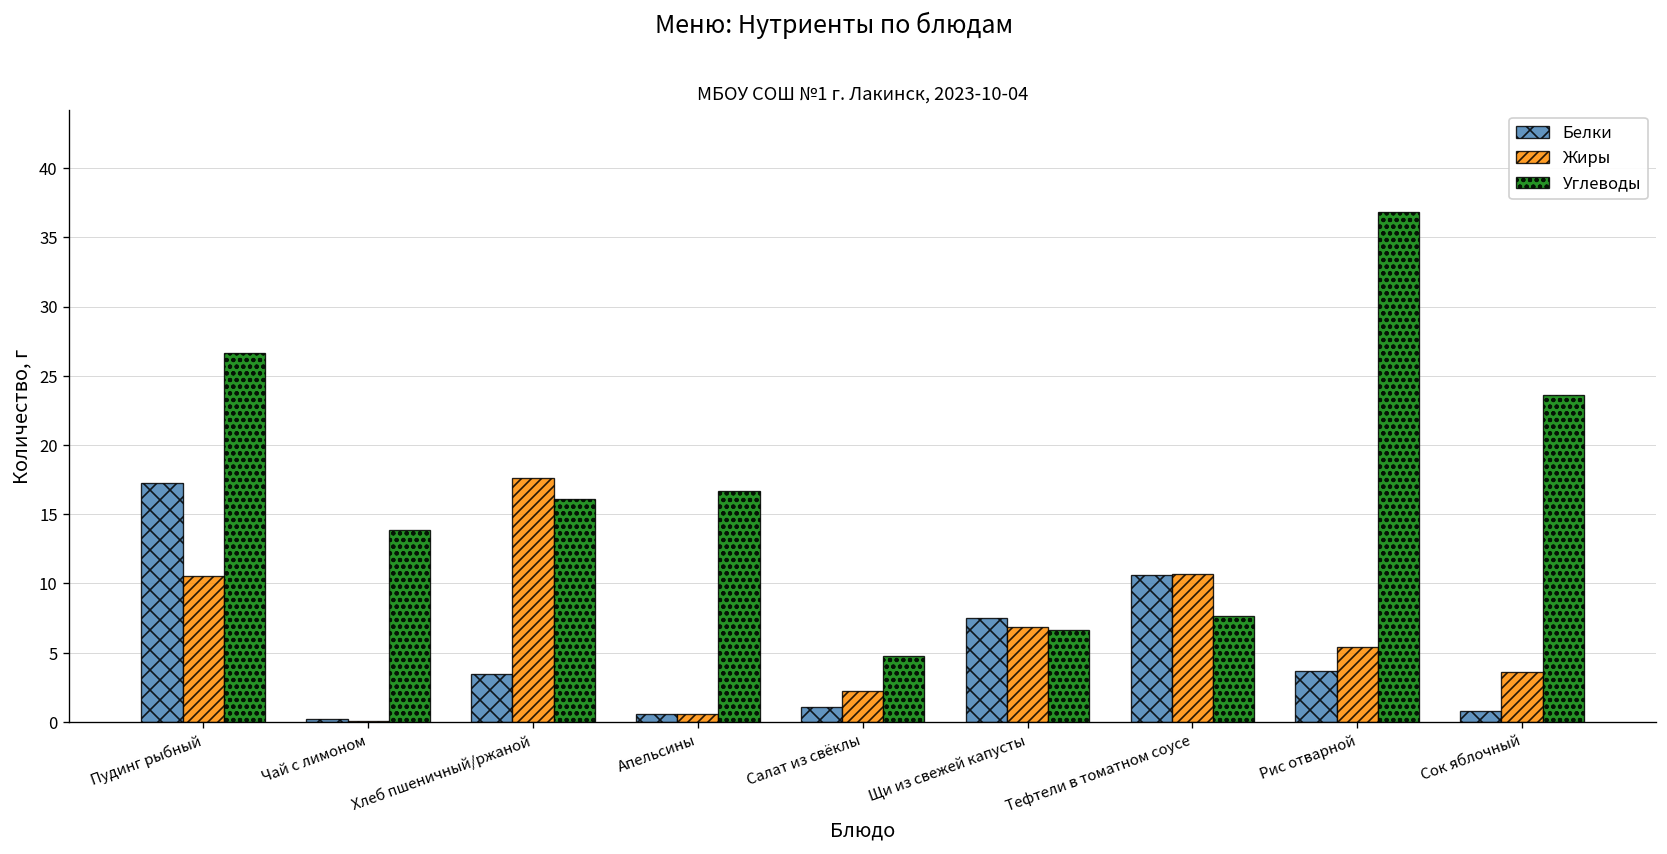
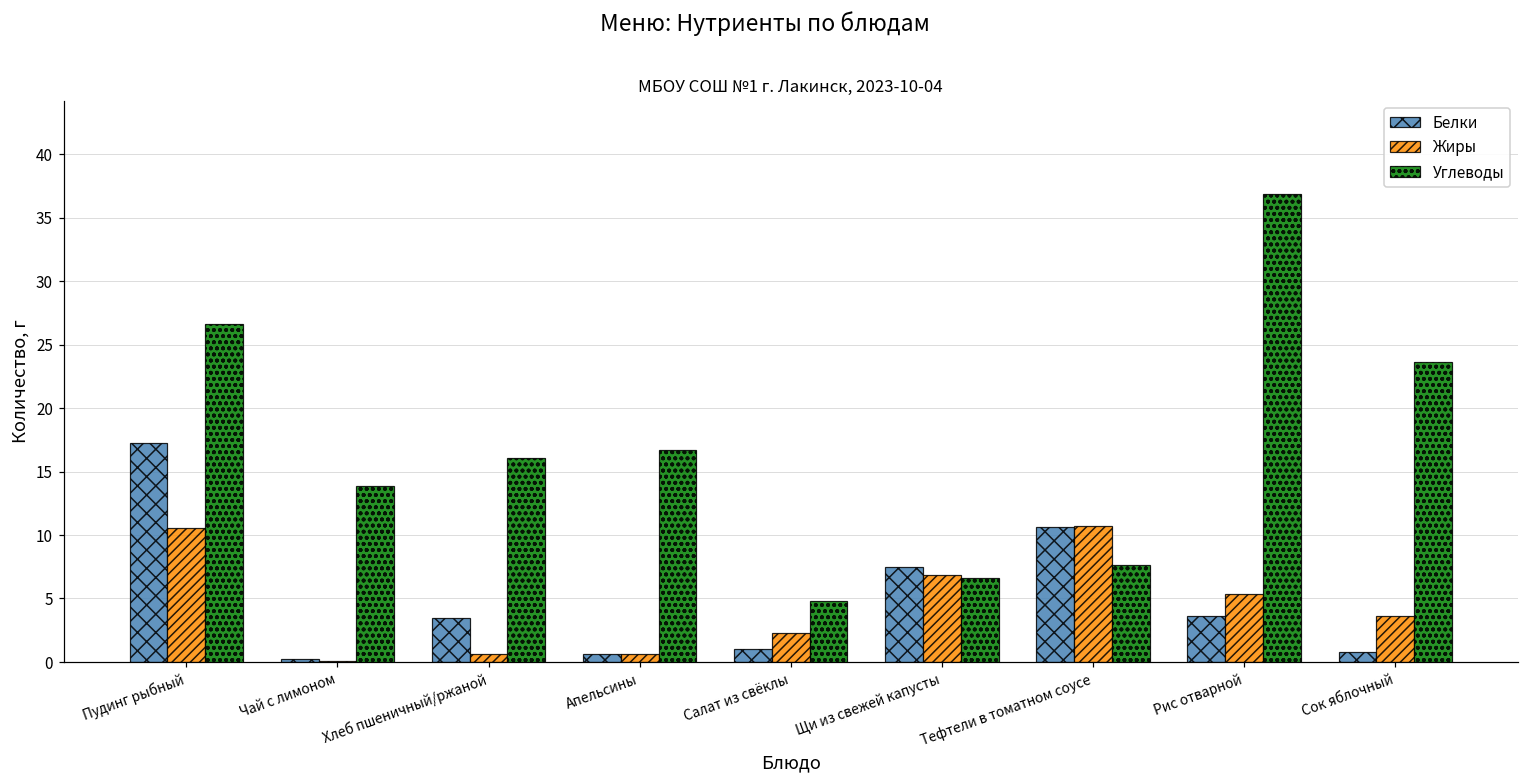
Жиры, Хлеб пшеничный/ржаной: 17.6 -> 0.6
